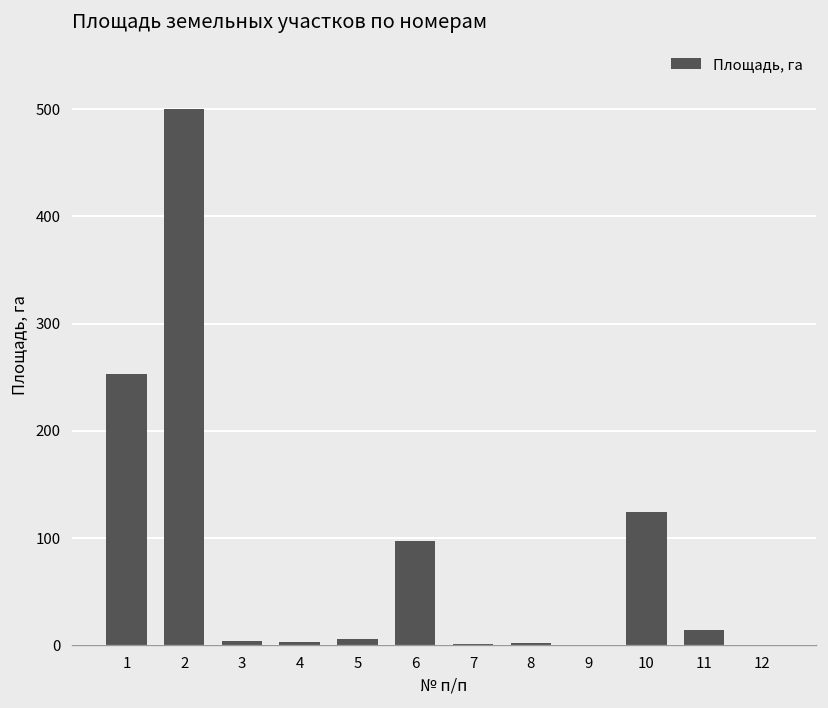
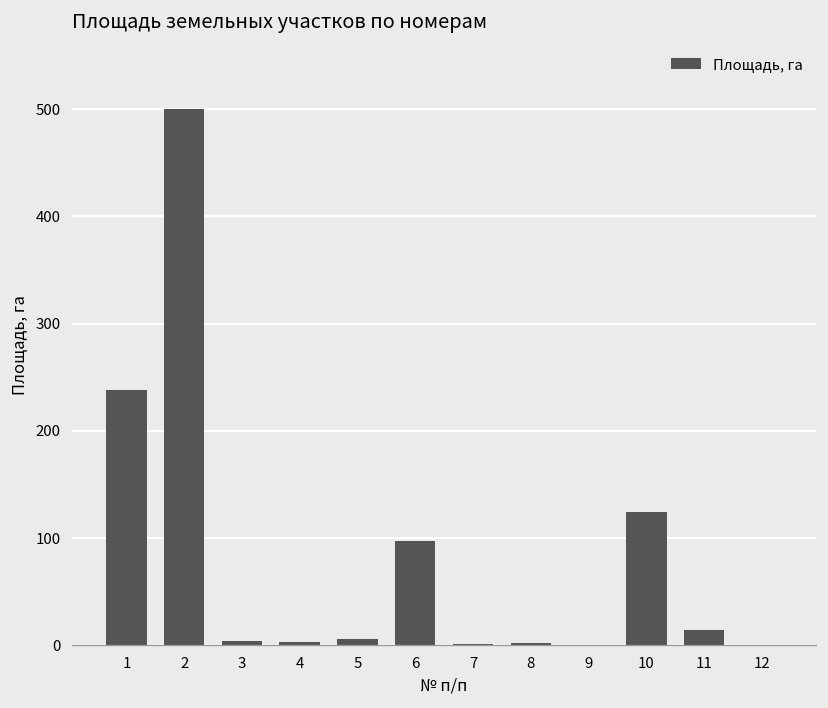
1: 250 -> 240
